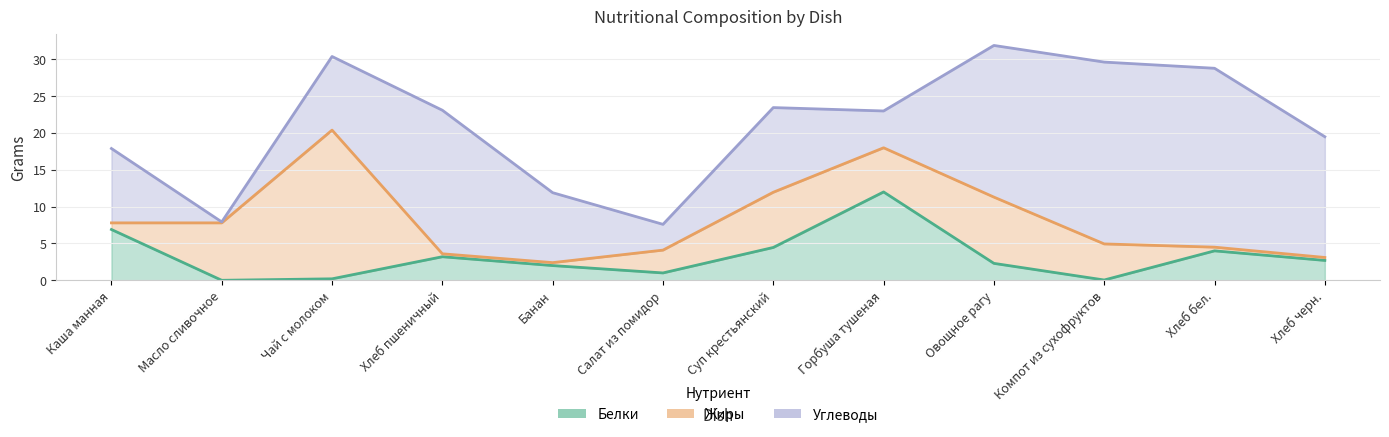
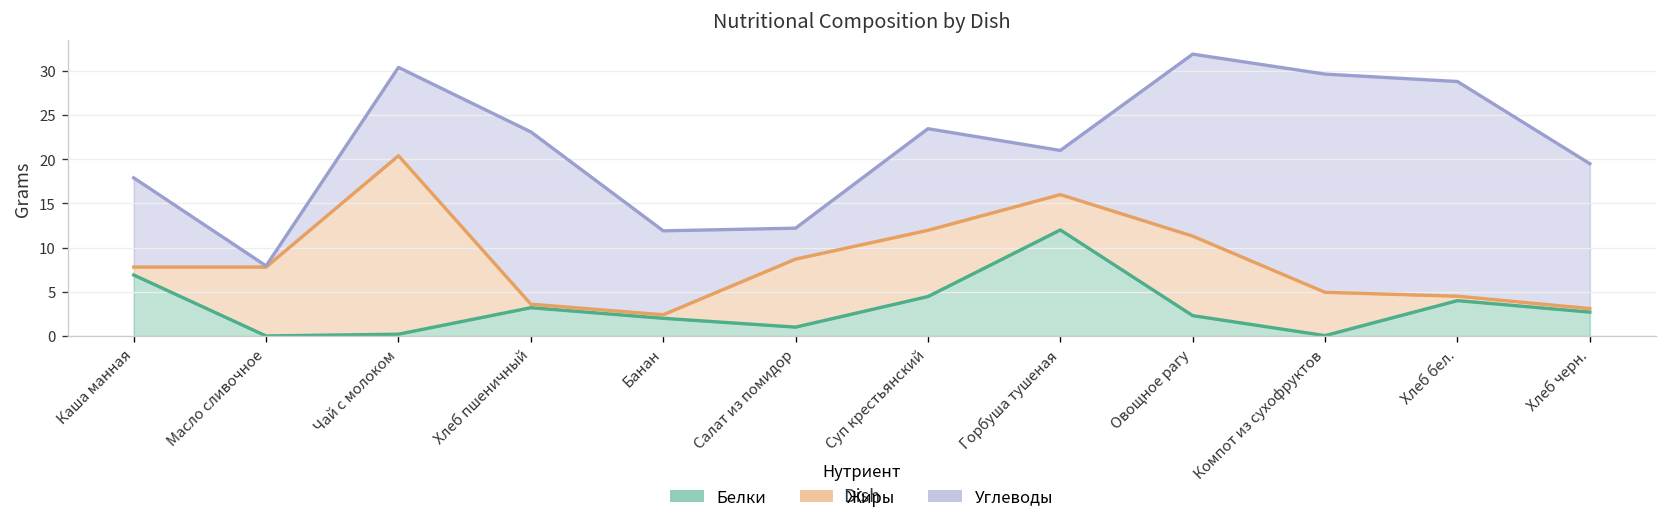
Жиры, Салат из помидор: 3 -> 8
Жиры, Горбуша тушеная: 6 -> 4
